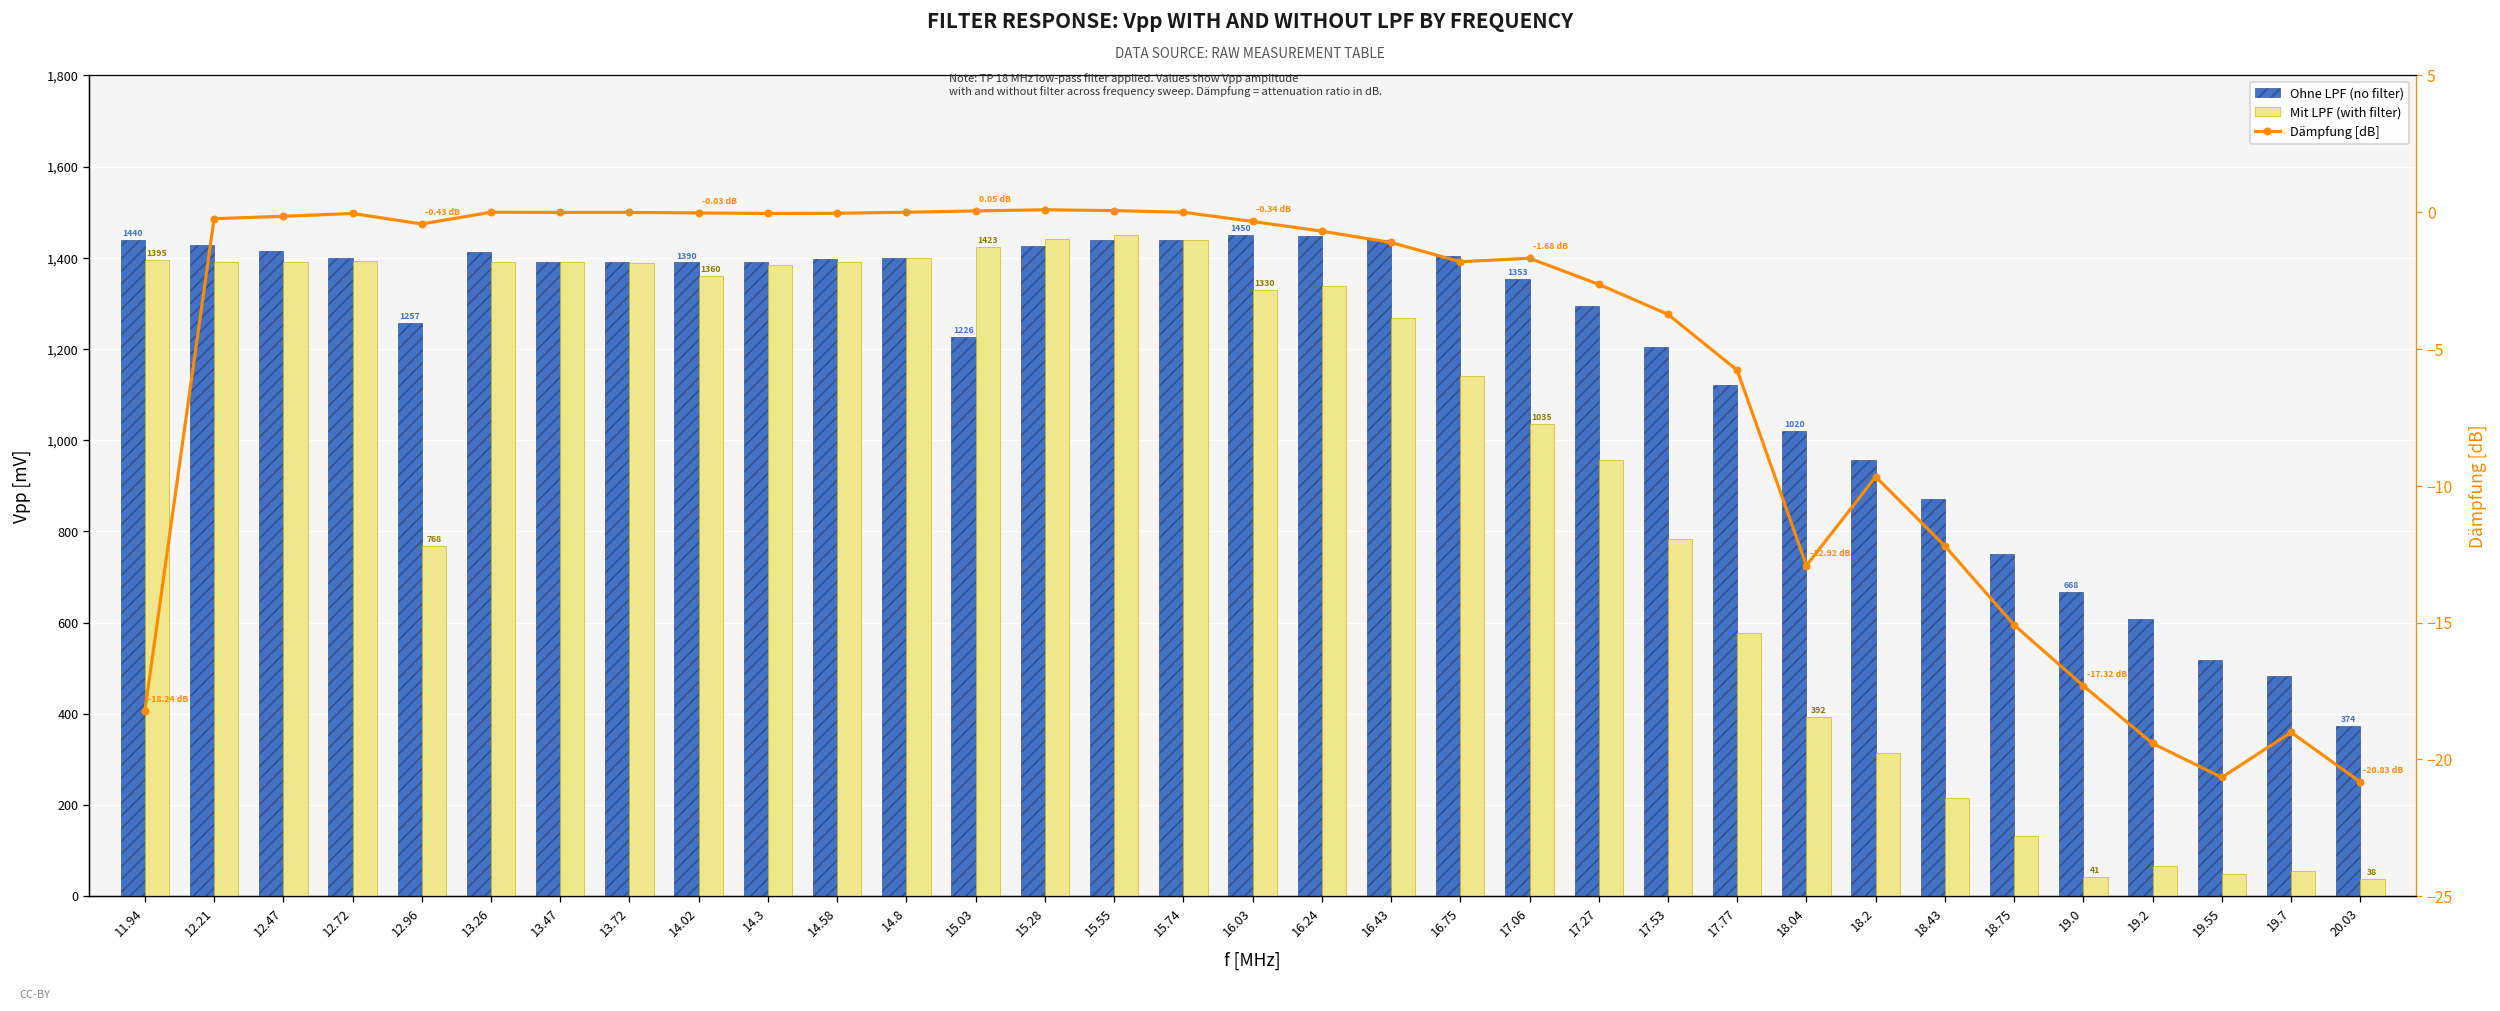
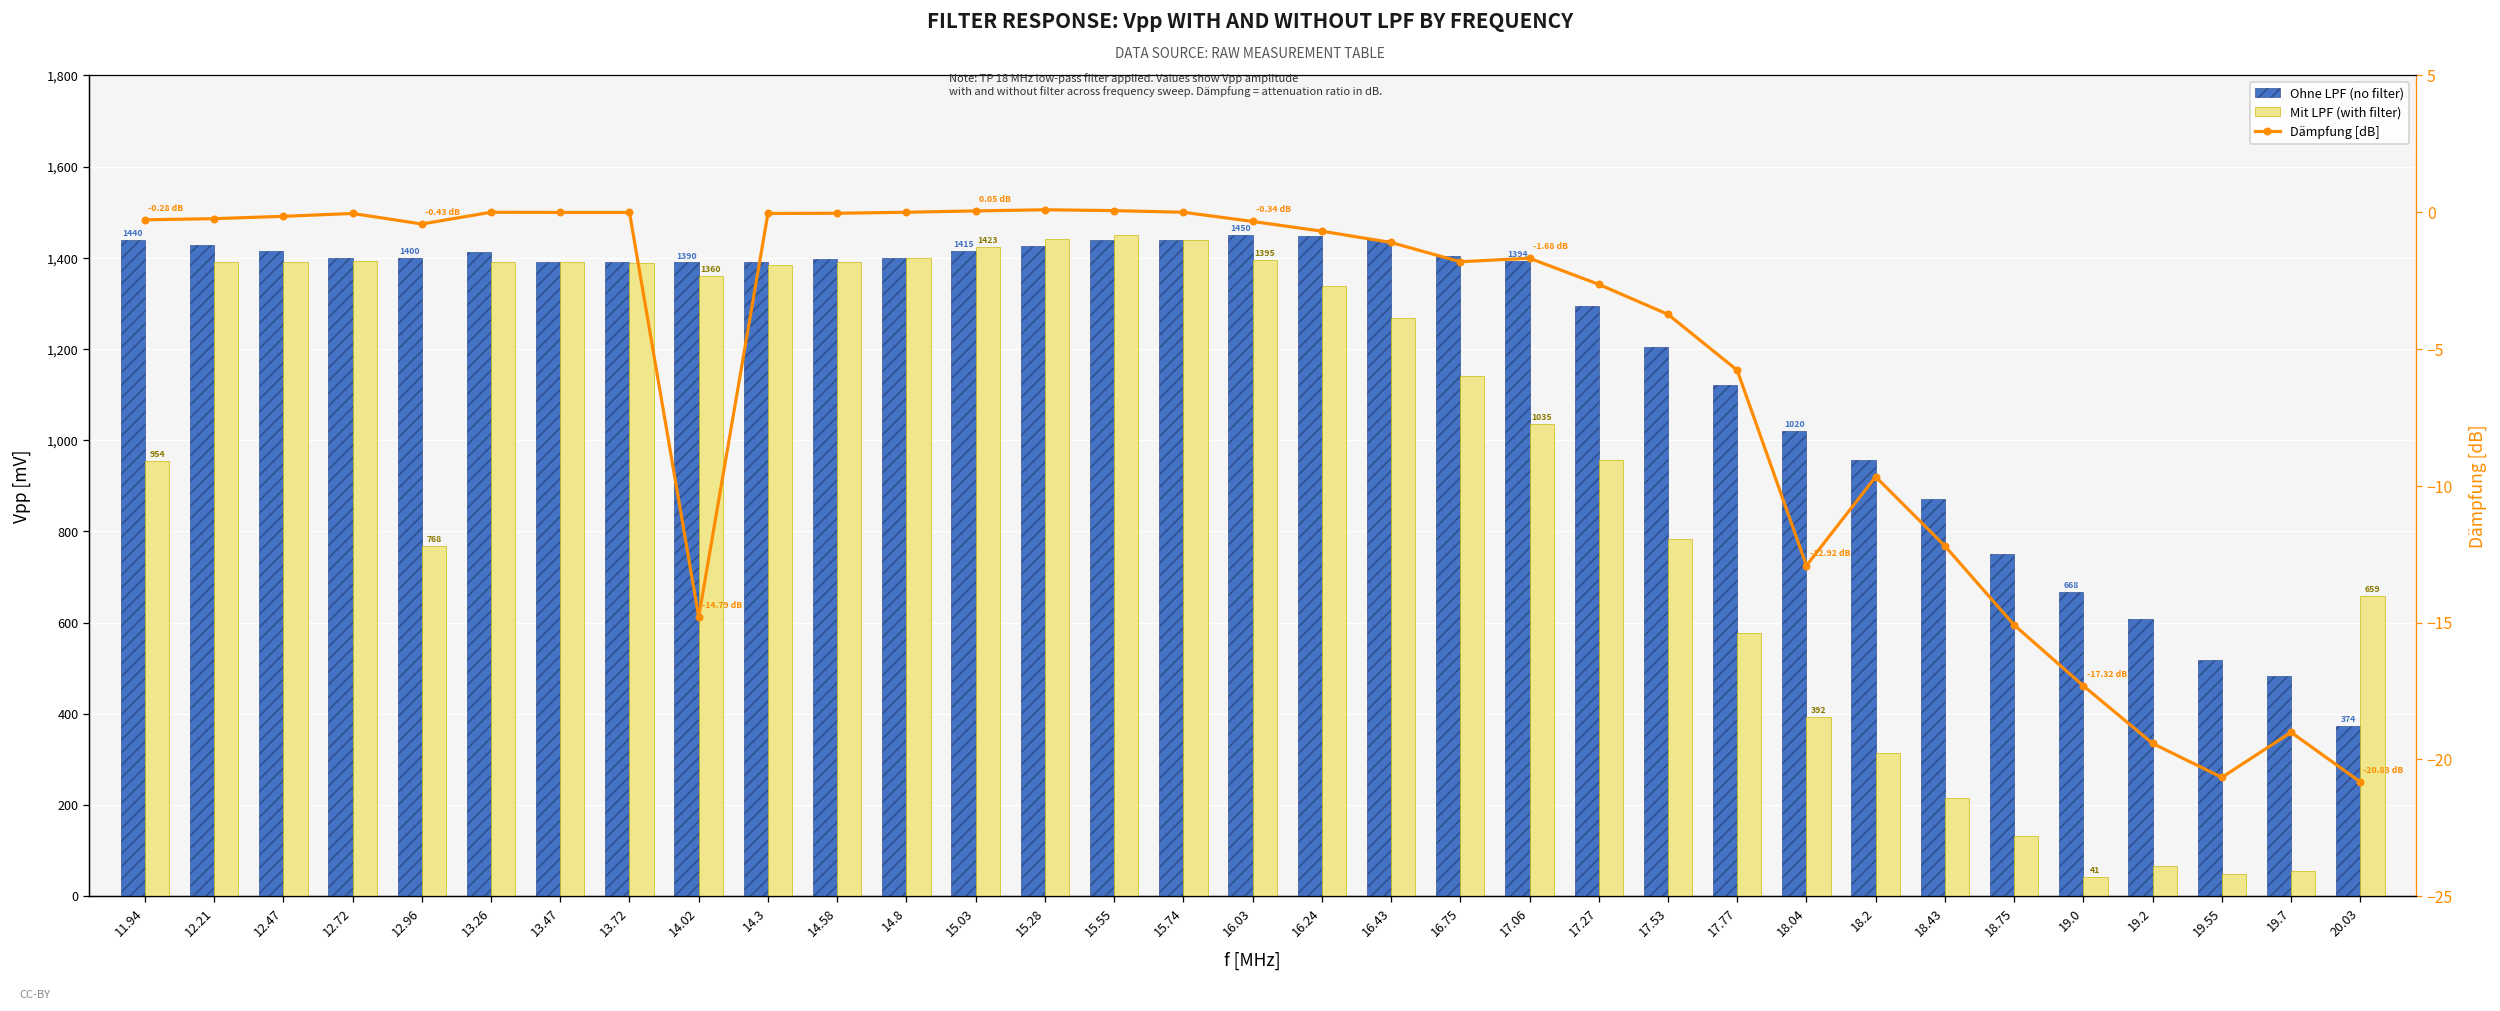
Mit LPF (with filter), 11.94: 1395 -> 954
Ohne LPF (no filter), 12.96: 1257 -> 1400
Ohne LPF (no filter), 15.03: 1226 -> 1415
Mit LPF (with filter), 16.03: 1330 -> 1395
Ohne LPF (no filter), 17.06: 1353 -> 1394
Mit LPF (with filter), 20.03: 38 -> 659
Dämpfung [dB], 11.94: -18.24 -> -0.28
Dämpfung [dB], 14.02: -0.03 -> -14.79
